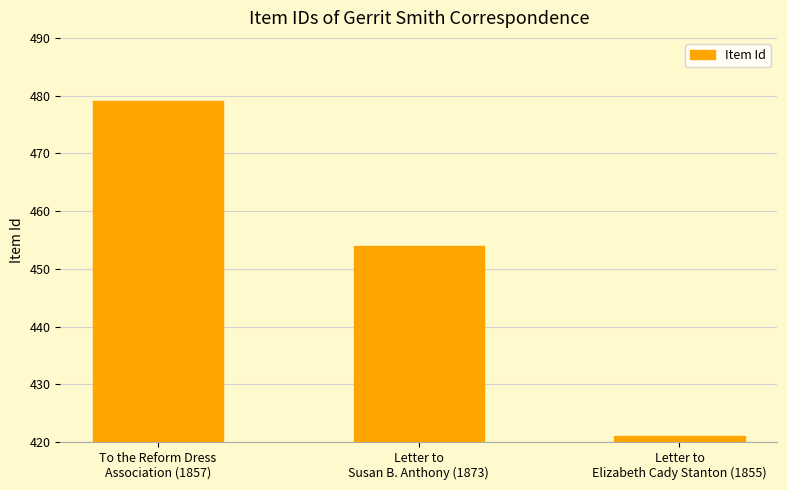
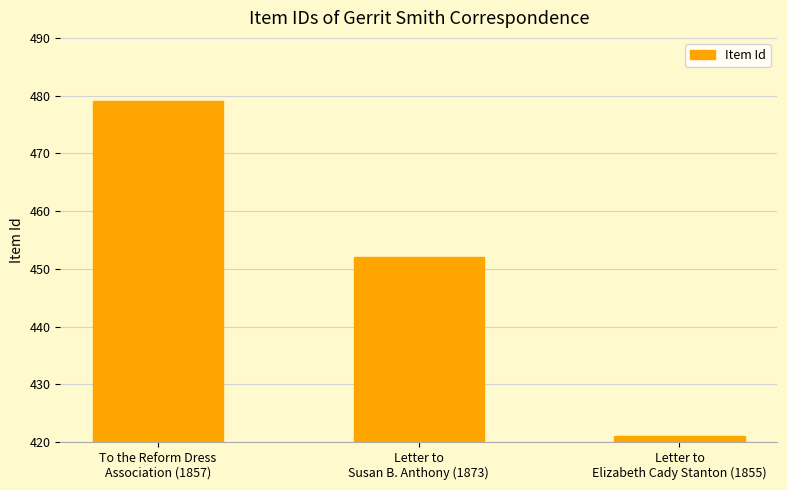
Letter to Susan B. Anthony (1873): 454 -> 452
